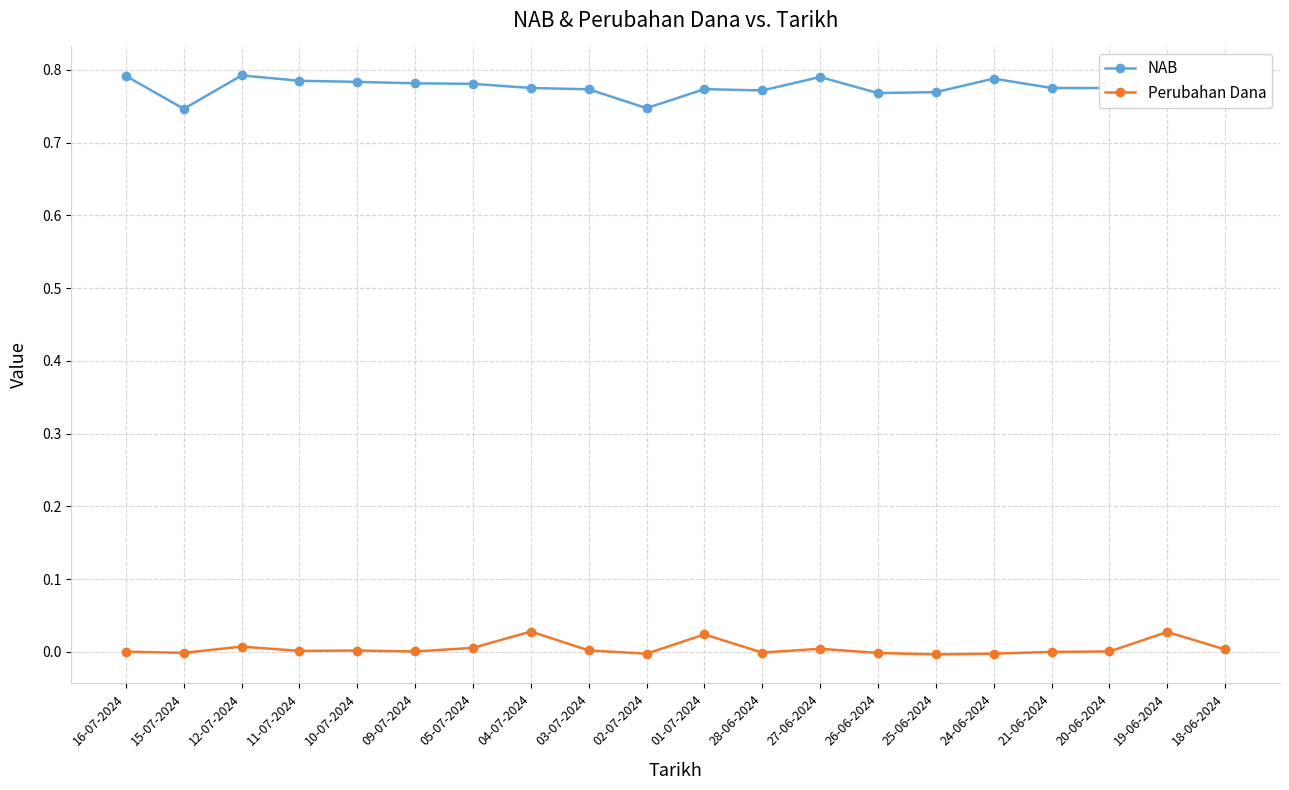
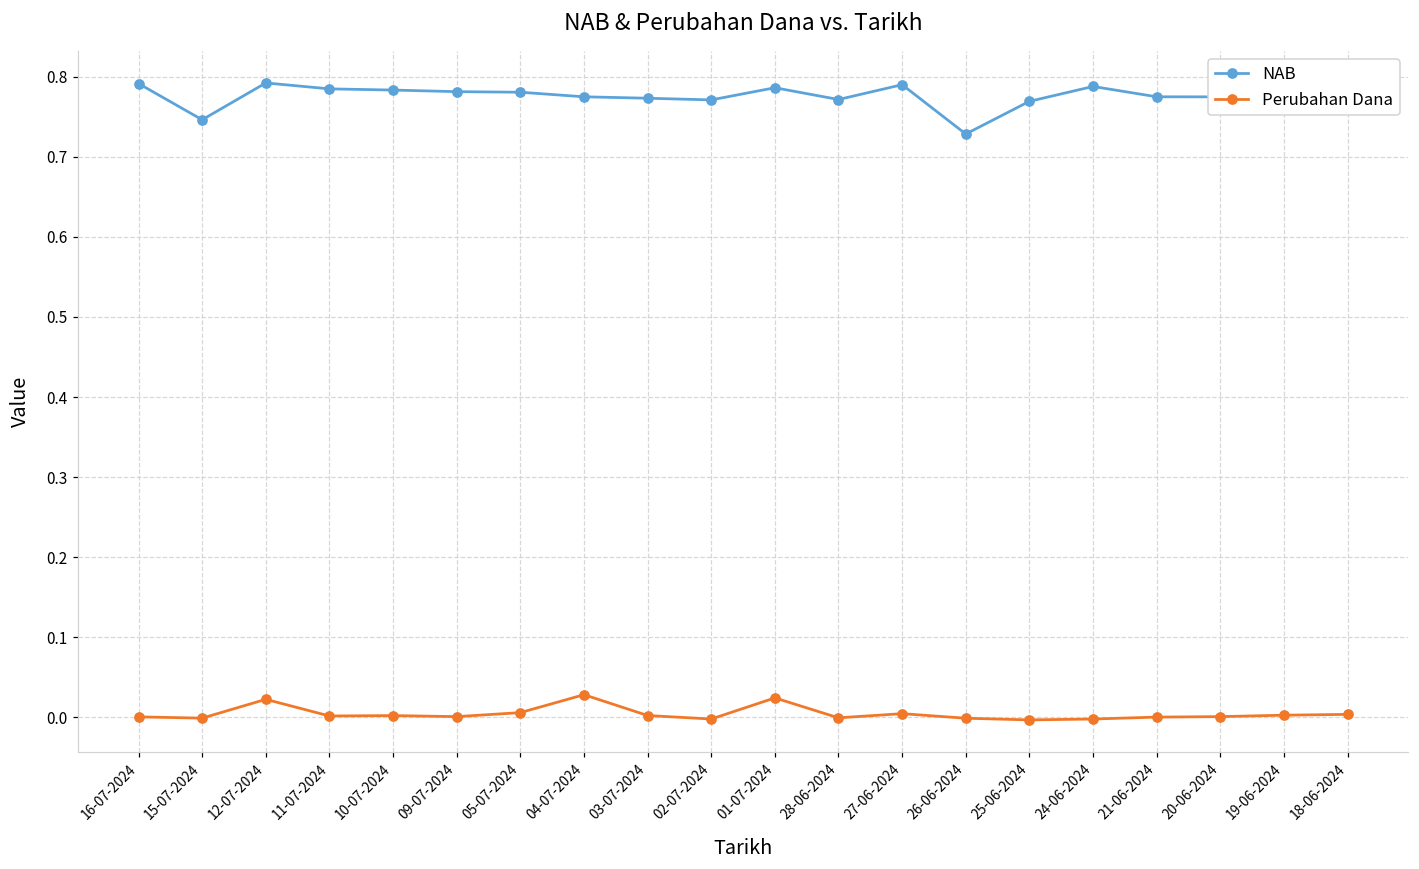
Perubahan Dana, 12-07-2024: 0.01 -> 0.02
NAB, 02-07-2024: 0.75 -> 0.77
NAB, 01-07-2024: 0.77 -> 0.79
NAB, 26-06-2024: 0.77 -> 0.73
Perubahan Dana, 19-06-2024: 0.03 -> 0.00
